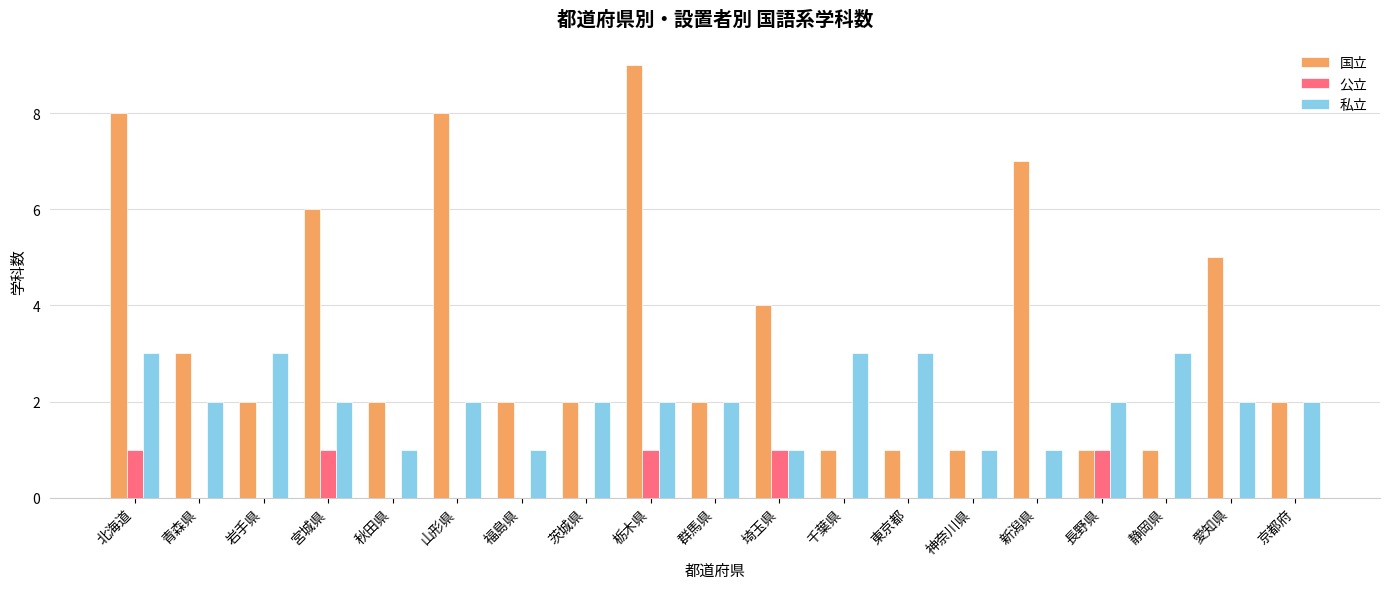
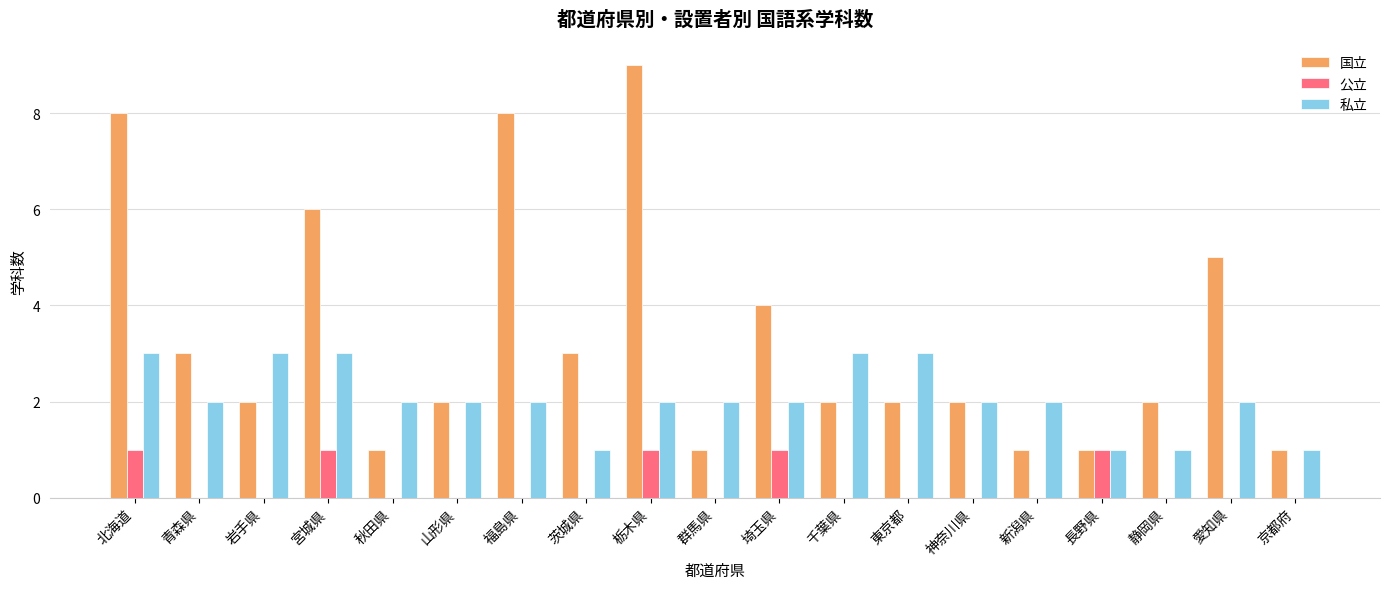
私立, 宮城県: 2 -> 3
国立, 秋田県: 2 -> 1
私立, 秋田県: 1 -> 2
国立, 山形県: 8 -> 2
国立, 福島県: 2 -> 8
私立, 福島県: 1 -> 2
国立, 茨城県: 2 -> 3
私立, 茨城県: 2 -> 1
国立, 群馬県: 2 -> 1
私立, 埼玉県: 1 -> 2
国立, 千葉県: 1 -> 2
国立, 東京都: 1 -> 2
国立, 神奈川県: 1 -> 2
私立, 神奈川県: 1 -> 2
国立, 新潟県: 7 -> 1
私立, 新潟県: 1 -> 2
私立, 長野県: 2 -> 1
国立, 静岡県: 1 -> 2
私立, 静岡県: 3 -> 1
国立, 京都府: 2 -> 1
私立, 京都府: 2 -> 1
